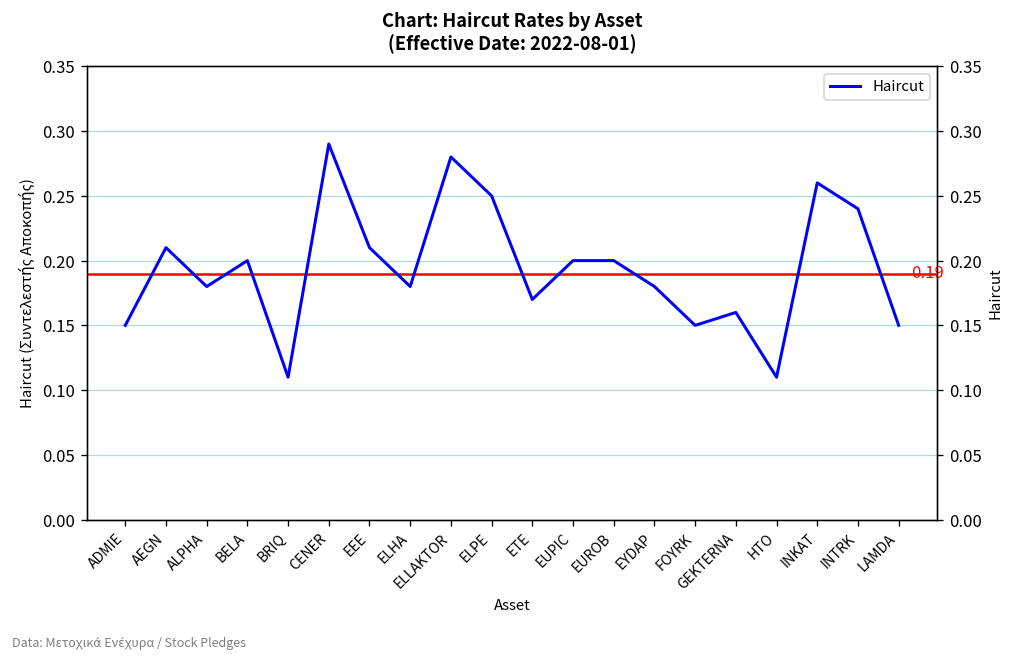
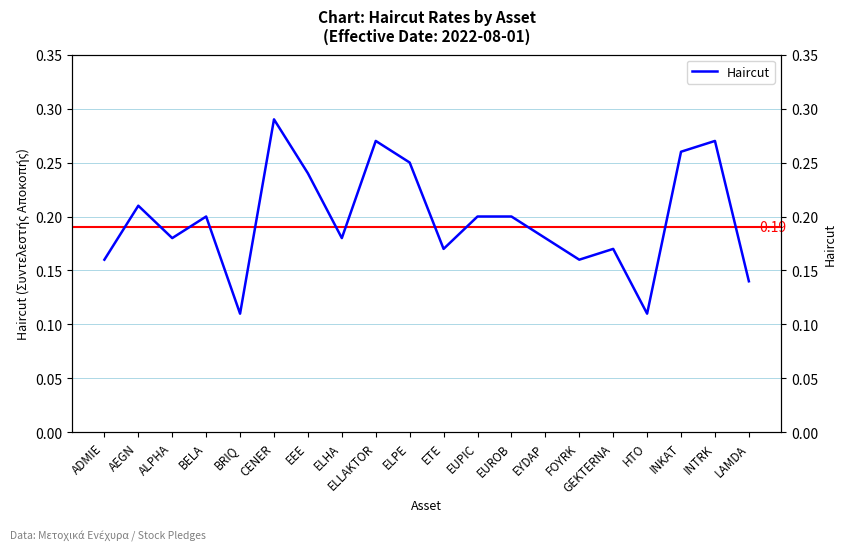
ADMIE: 0.15 -> 0.16
EEE: 0.21 -> 0.24
ELLAKTOR: 0.28 -> 0.27
FOYRK: 0.15 -> 0.16
GEKTERNA: 0.16 -> 0.17
INTRK: 0.24 -> 0.27
LAMDA: 0.15 -> 0.14
